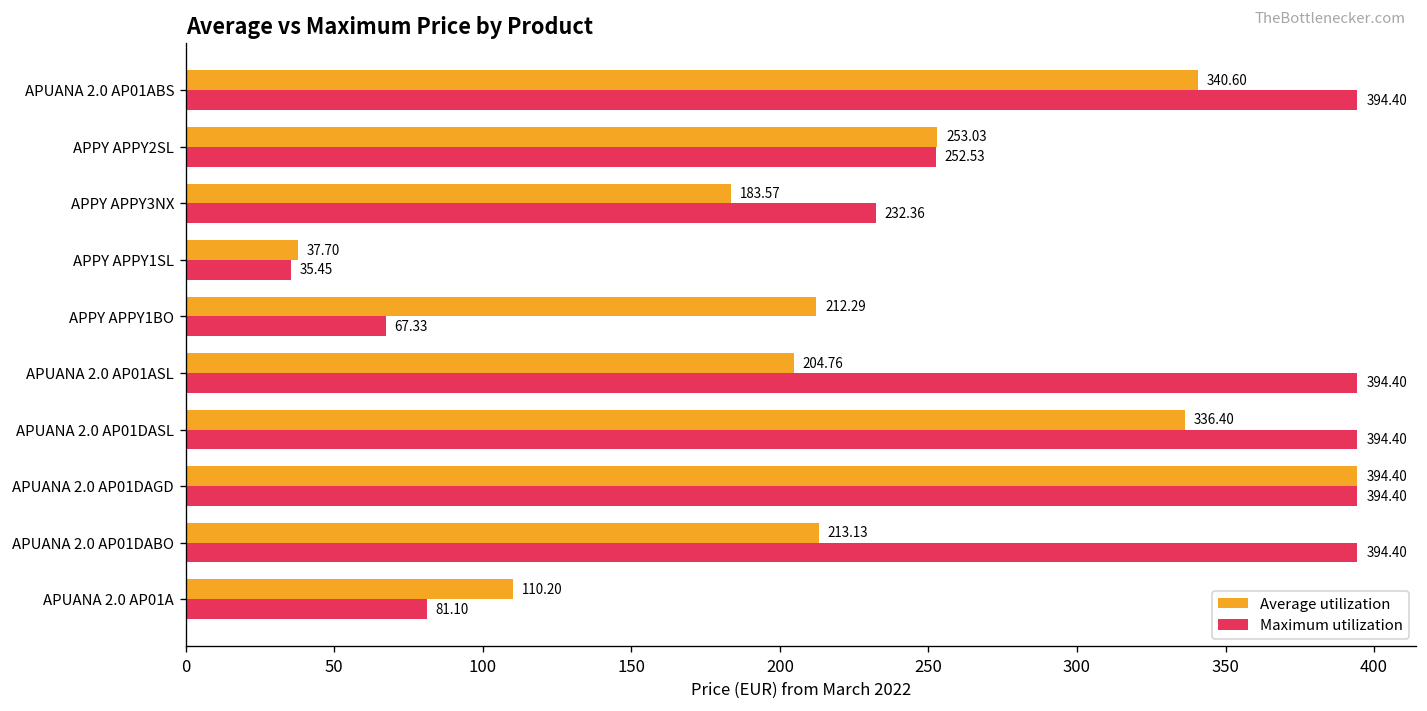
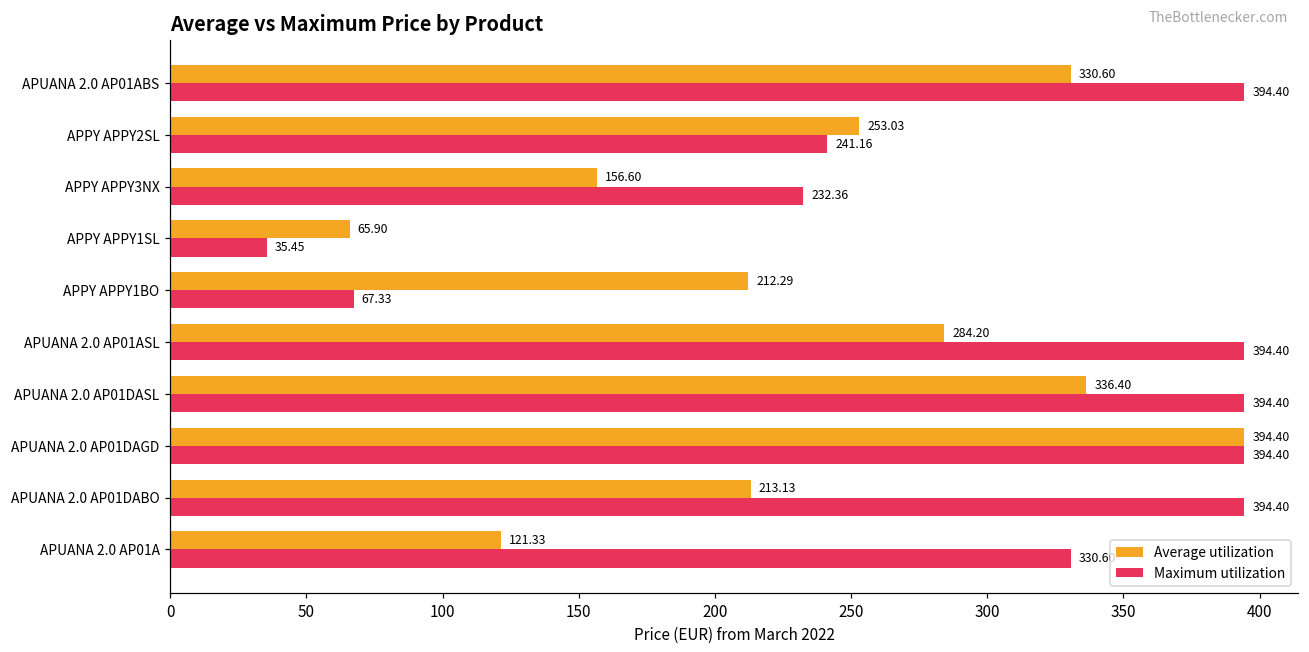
Average utilization, APUANA 2.0 AP01ABS: 340.60 -> 330.60
Maximum utilization, APPY APPY2SL: 252.53 -> 241.16
Average utilization, APPY APPY3NX: 183.57 -> 156.60
Average utilization, APPY APPY1SL: 37.70 -> 65.90
Average utilization, APUANA 2.0 AP01ASL: 204.76 -> 284.20
Average utilization, APUANA 2.0 AP01A: 110.20 -> 121.33
Maximum utilization, APUANA 2.0 AP01A: 81 -> 331
